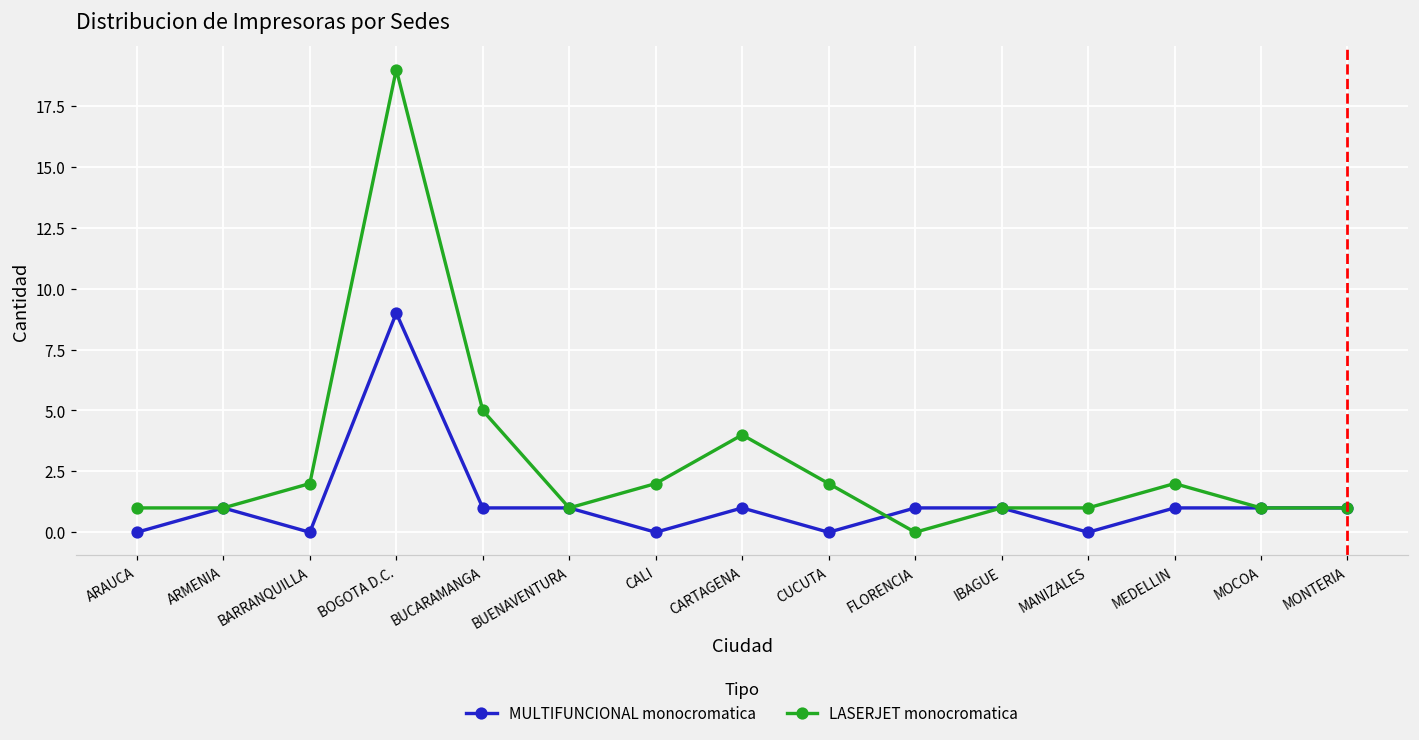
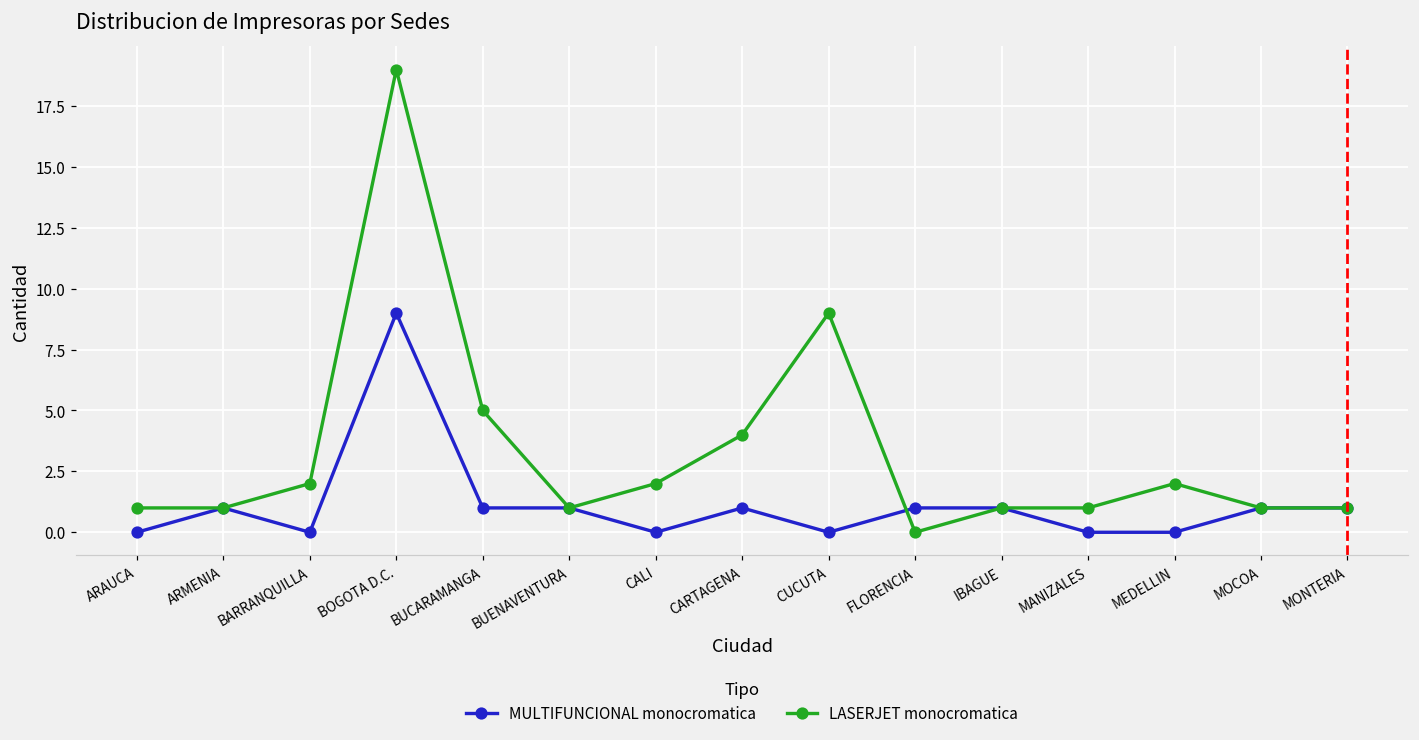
LASERJET monocromatica, CUCUTA: 2 -> 9
MULTIFUNCIONAL monocromatica, MEDELLIN: 1 -> 0
